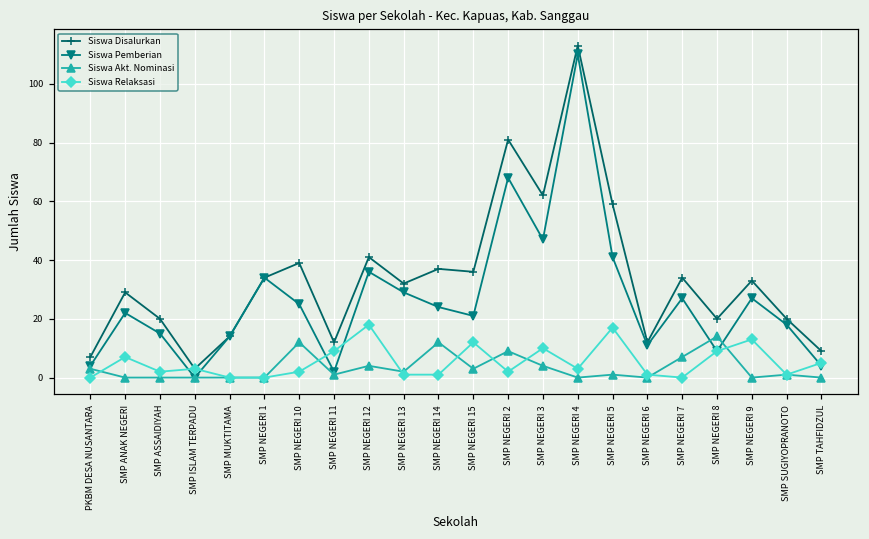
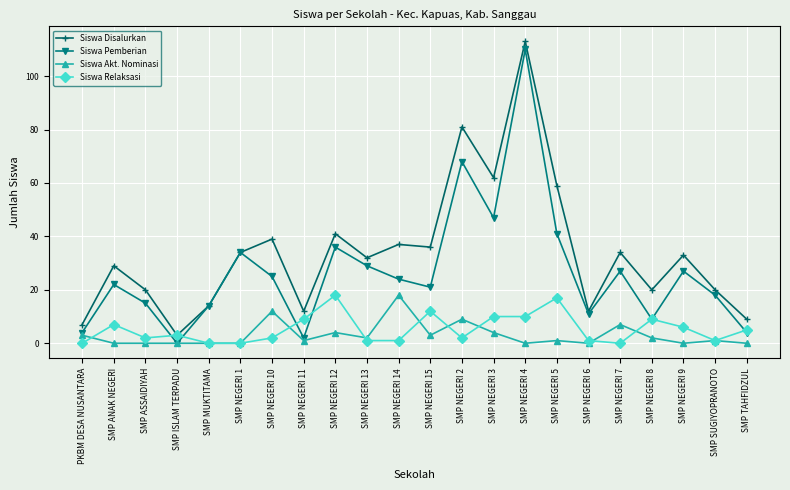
Siswa Akt. Nominasi, SMP NEGERI 14: 12 -> 18
Siswa Relaksasi, SMP NEGERI 4: 3 -> 10
Siswa Akt. Nominasi, SMP NEGERI 8: 14 -> 2
Siswa Relaksasi, SMP NEGERI 9: 13 -> 6
